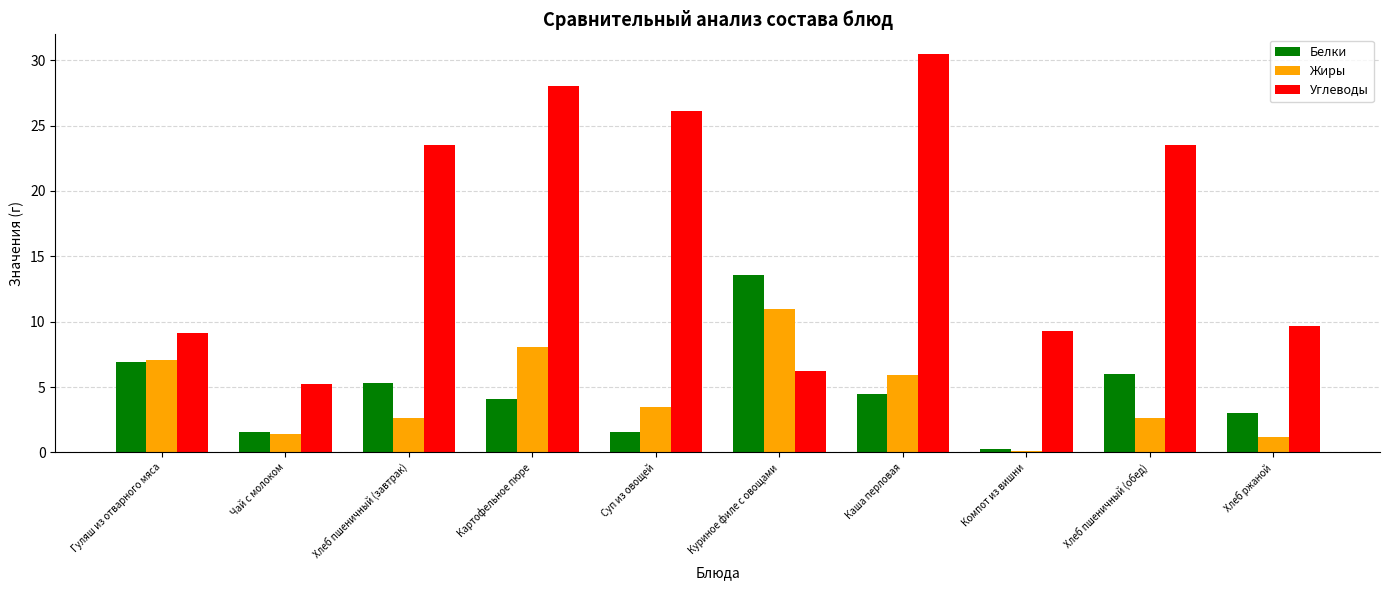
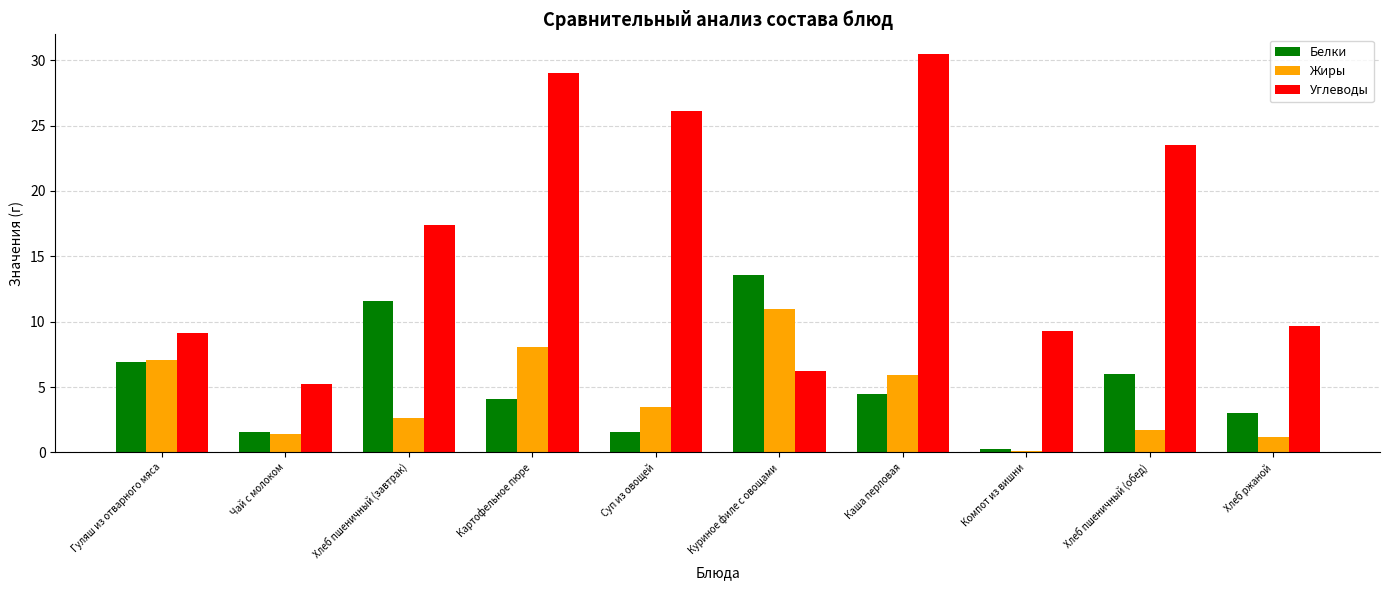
Белки, Хлеб пшеничный (завтрак): 5.3 -> 11.6
Углеводы, Хлеб пшеничный (завтрак): 23.5 -> 17.4
Углеводы, Картофельное пюре: 28 -> 29
Жиры, Хлеб пшеничный (обед): 2.7 -> 1.7
